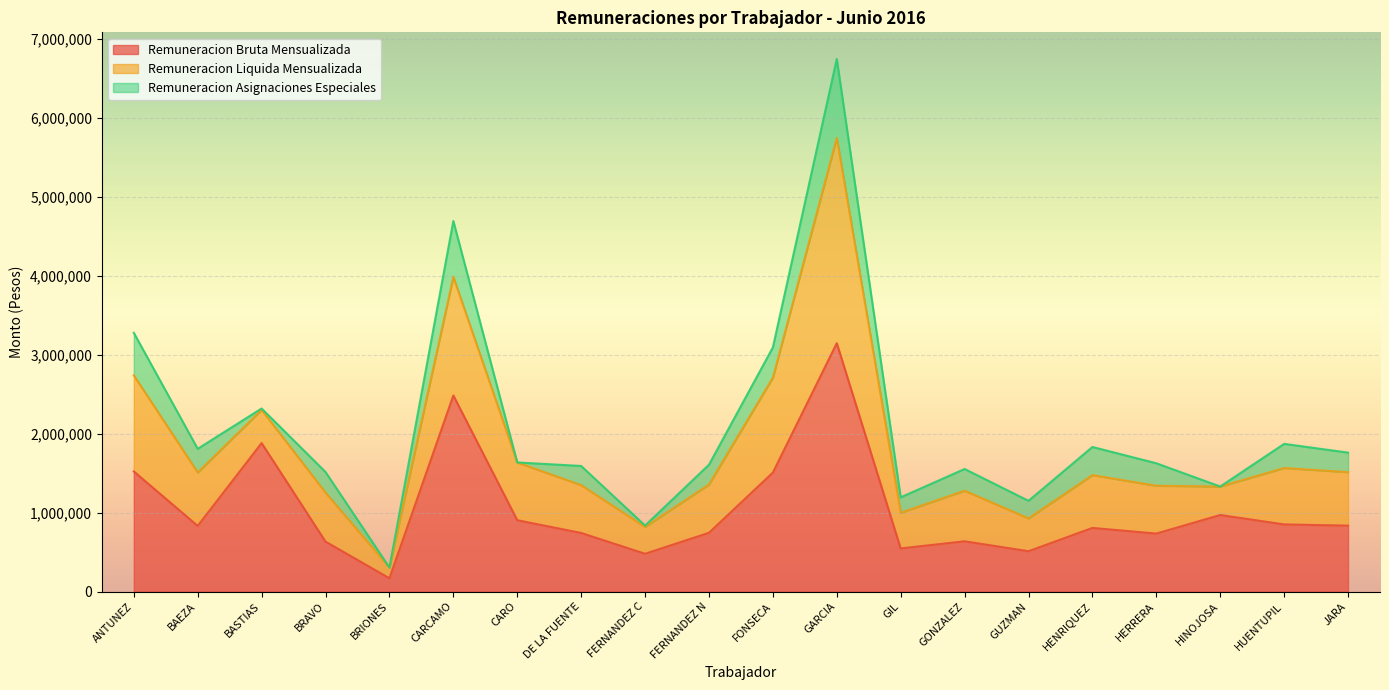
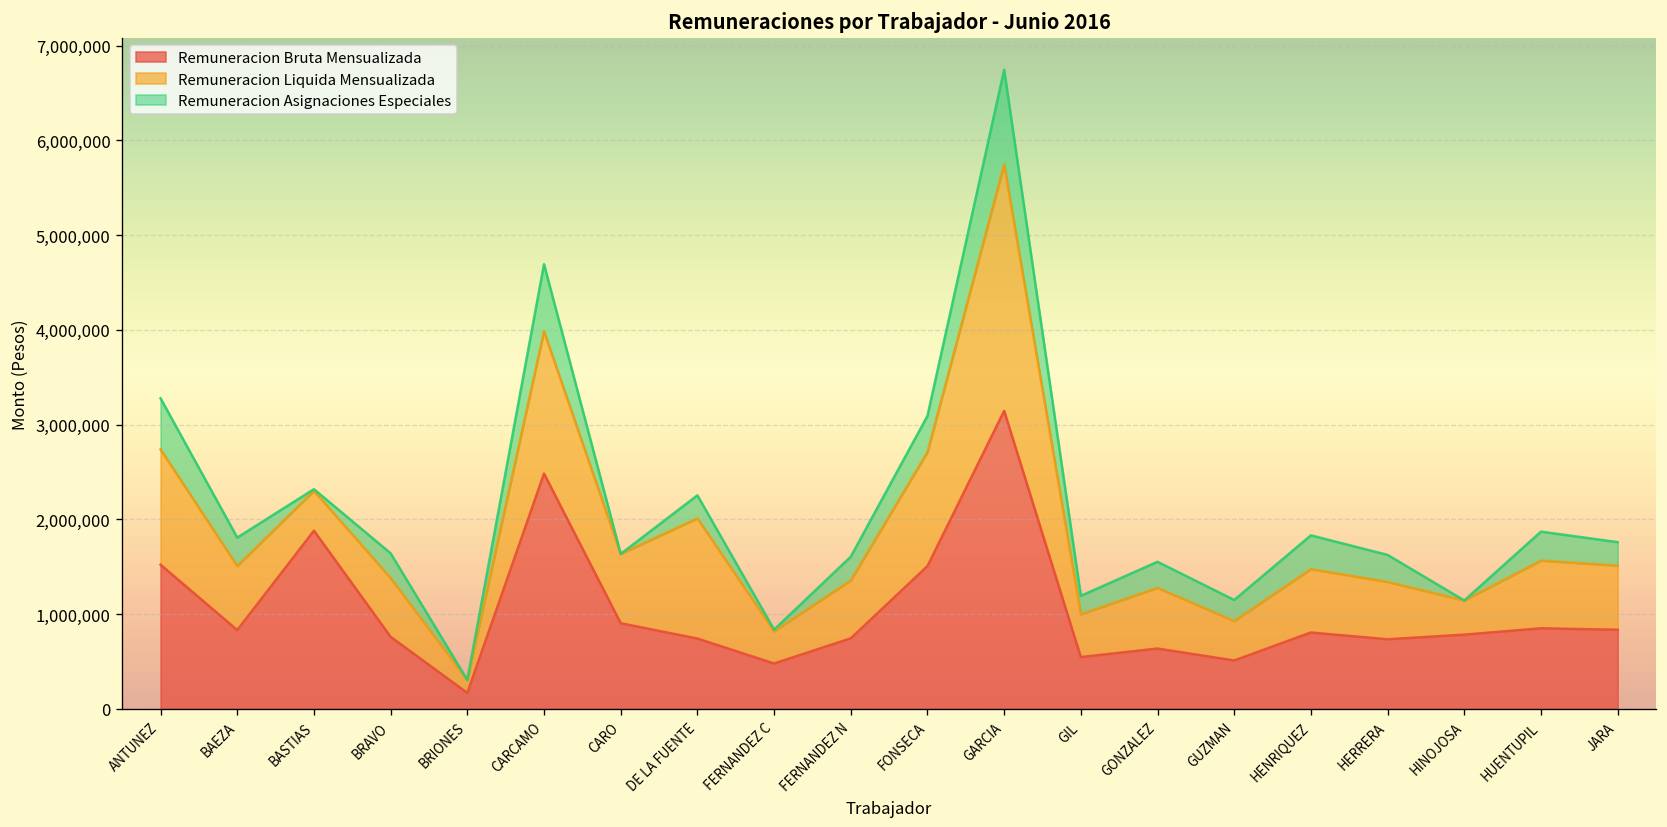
Remuneracion Bruta Mensualizada, BRAVO: 600,000 -> 800,000
Remuneracion Liquida Mensualizada, DE LA FUENTE: 600,000 -> 1,300,000
Remuneracion Bruta Mensualizada, HINOJOSA: 1,000,000 -> 800,000
